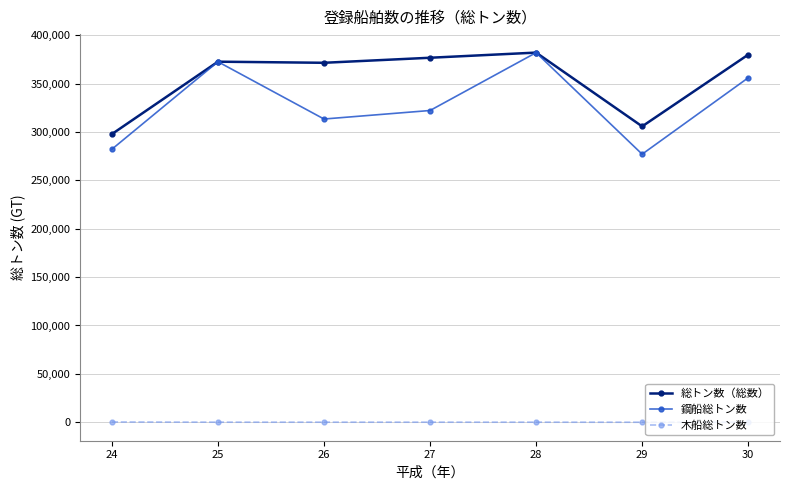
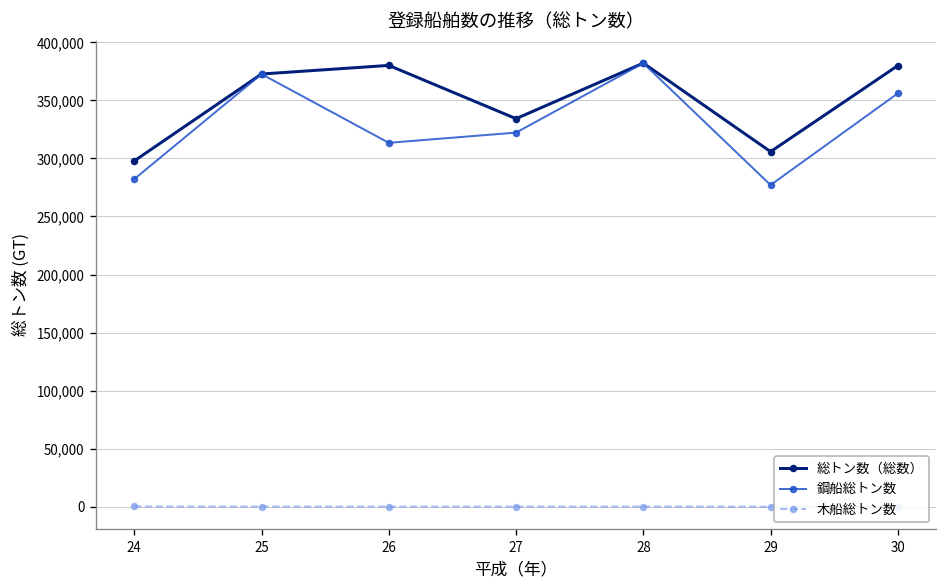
総トン数（総数）, 26: 370,000 -> 380,000
総トン数（総数）, 27: 380,000 -> 330,000
